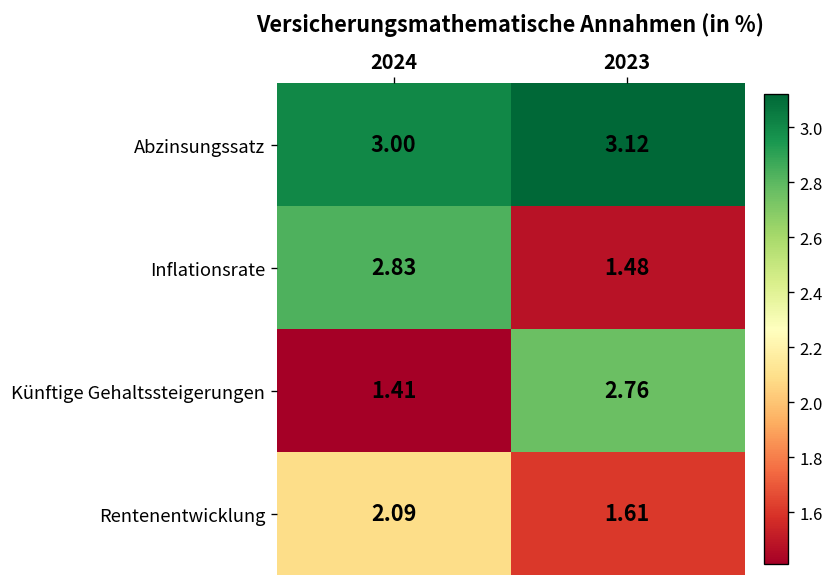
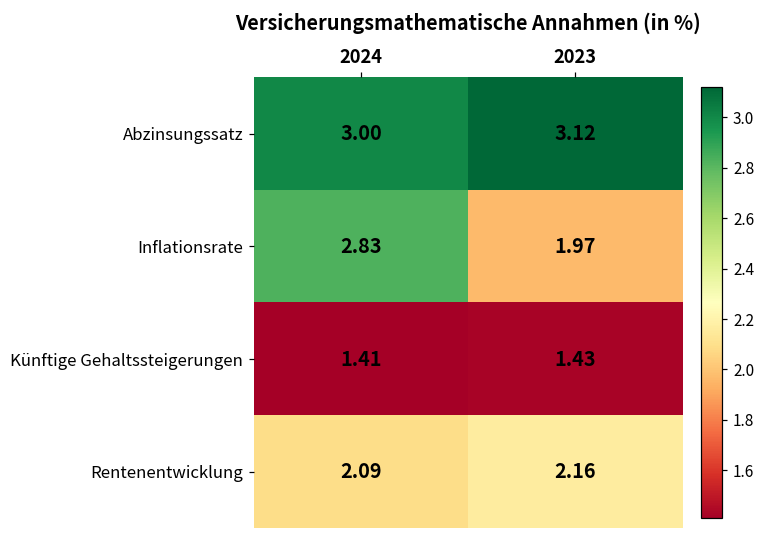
Inflationsrate, 2023: 1.48 -> 1.97
Künftige Gehaltssteigerungen, 2023: 2.76 -> 1.43
Rentenentwicklung, 2023: 1.61 -> 2.16
